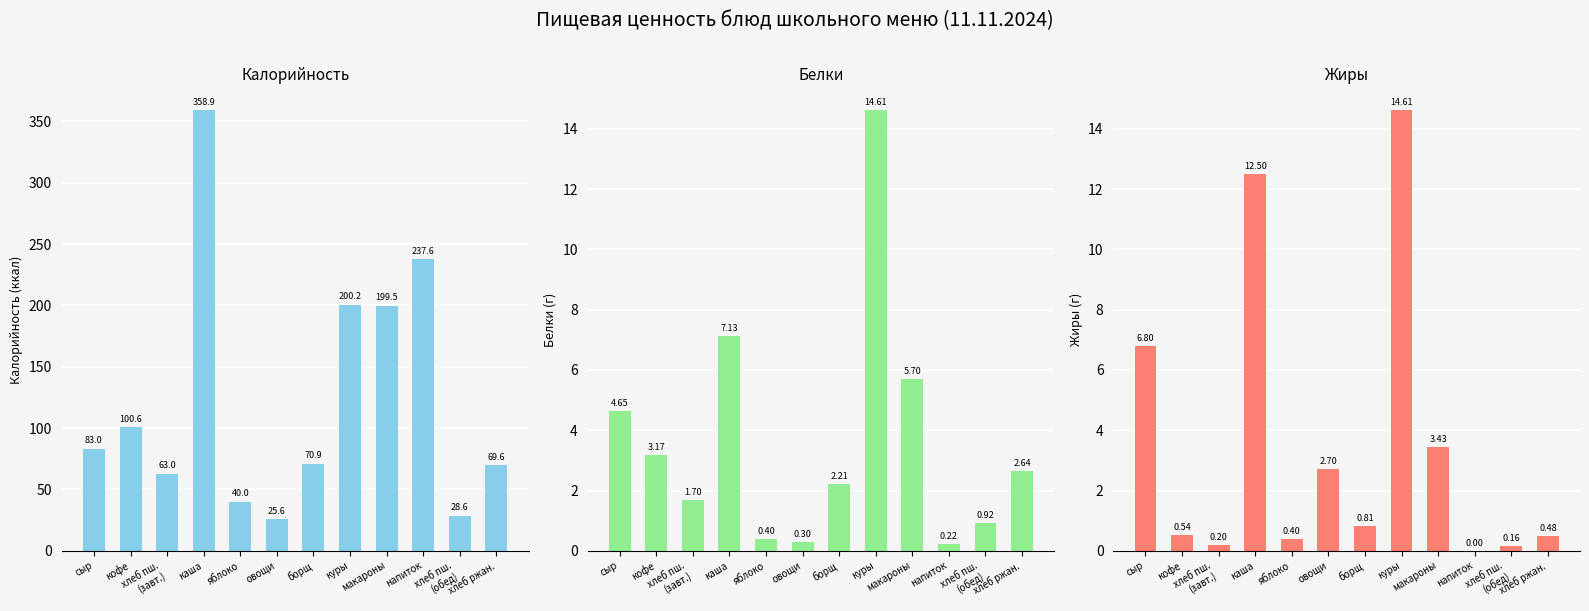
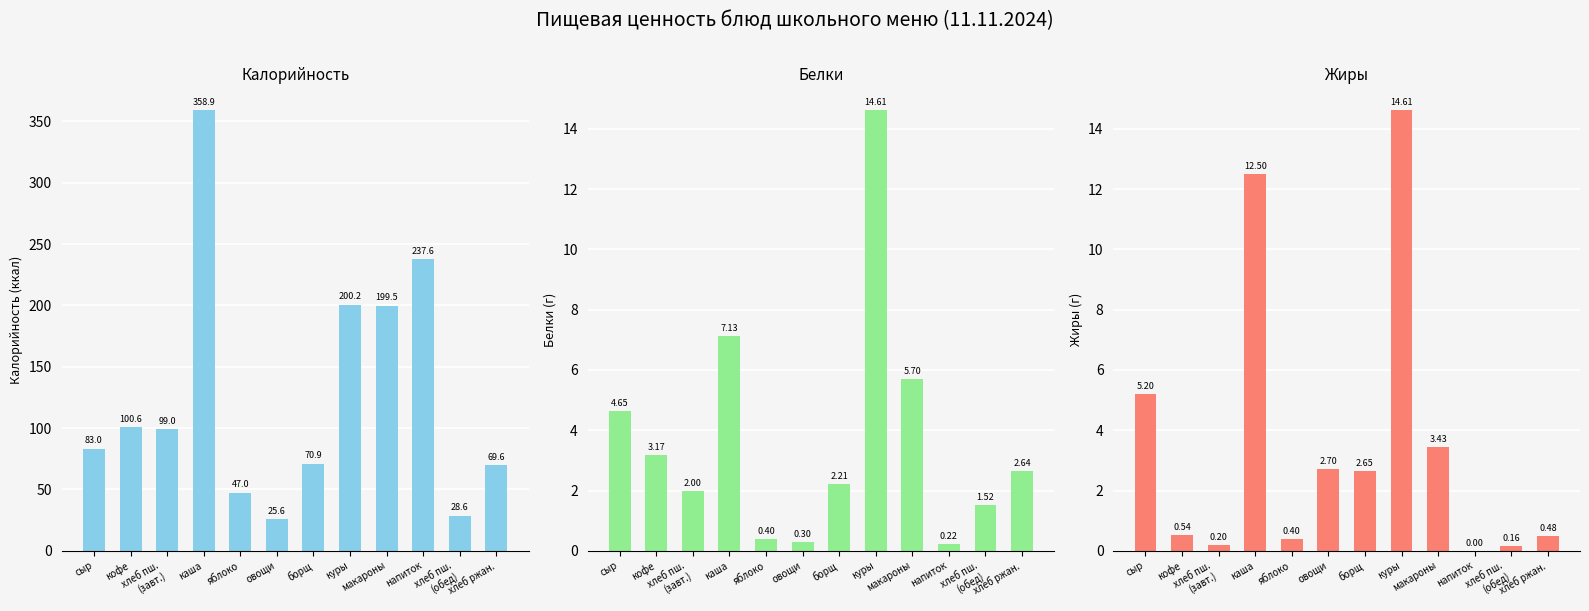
Калорийность, хлеб пш. (завт.): 63.0 -> 99.0
Калорийность, яблоко: 40.0 -> 47.0
Белки, хлеб пш. (завт.): 1.70 -> 2.00
Белки, хлеб пш. (обед): 0.92 -> 1.52
Жиры, сыр: 6.80 -> 5.20
Жиры, борщ: 0.81 -> 2.65
